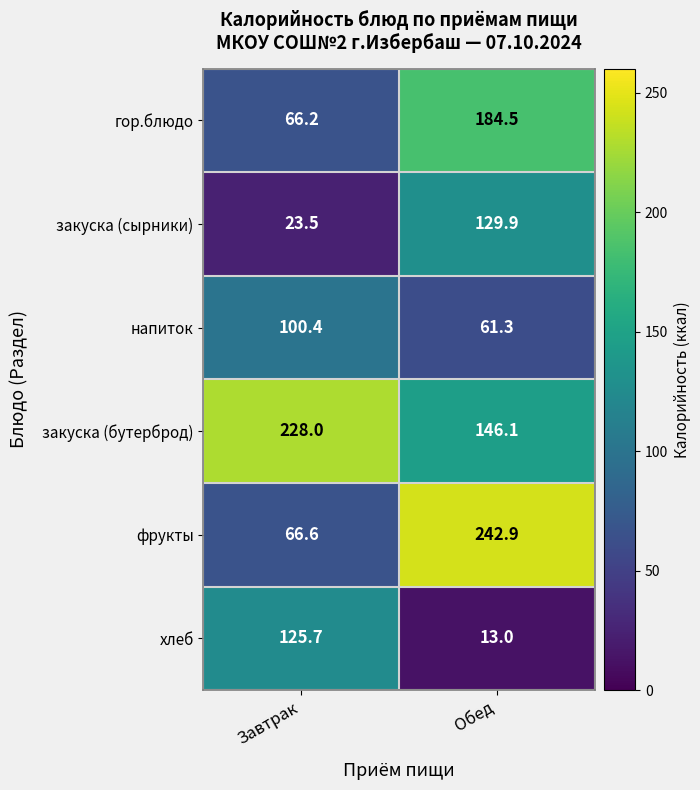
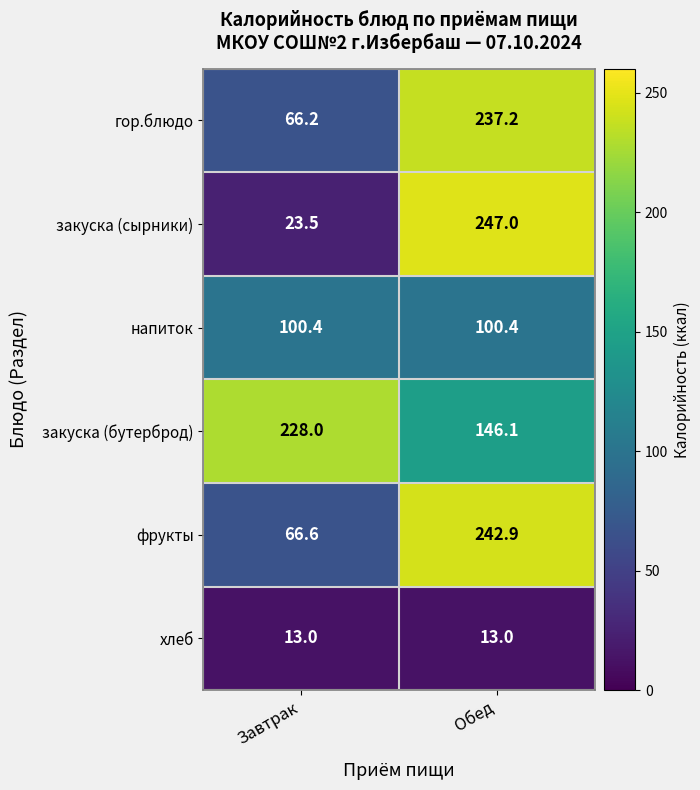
гор.блюдо, Обед: 184.5 -> 237.2
закуска (сырники), Обед: 129.9 -> 247.0
напиток, Обед: 61.3 -> 100.4
хлеб, Завтрак: 125.7 -> 13.0
